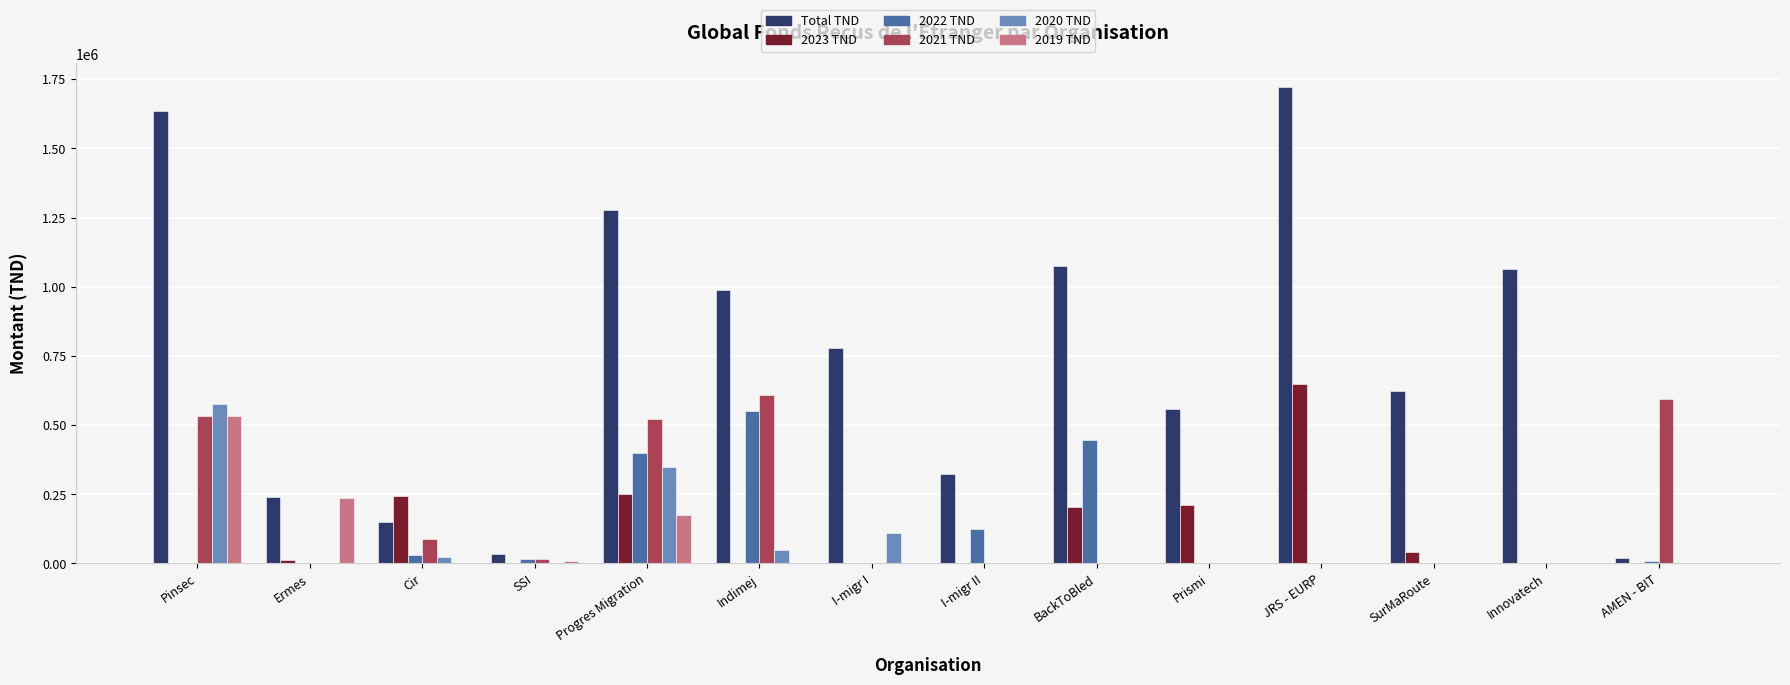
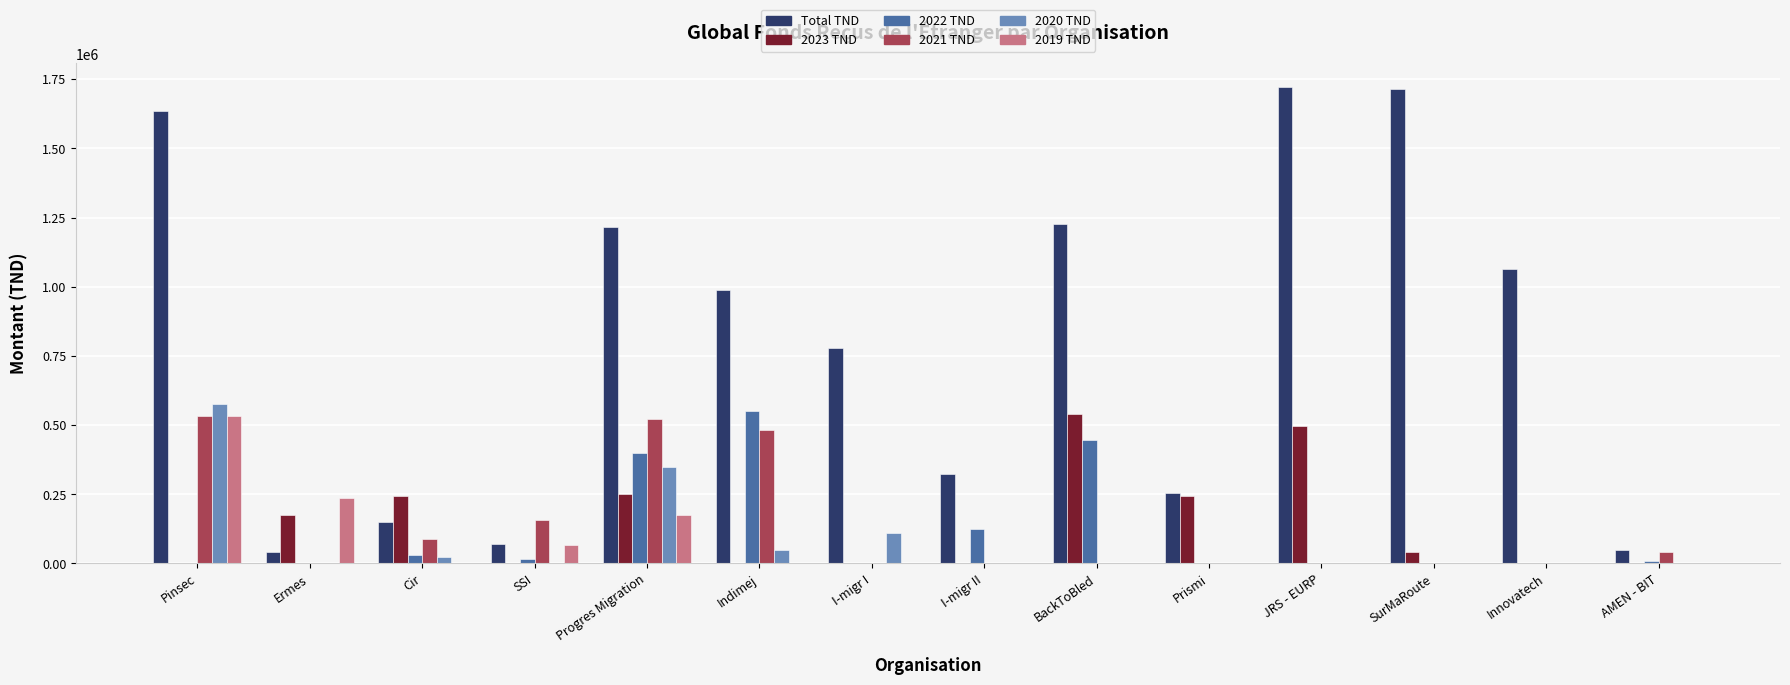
Total TND, Ermes: 240000 -> 40000
2023 TND, Ermes: 10000 -> 180000
Total TND, SSI: 30000 -> 70000
2021 TND, SSI: 20000 -> 160000
2019 TND, SSI: 10000 -> 70000
Total TND, Progres Migration: 1280000 -> 1220000
2021 TND, Indimej: 610000 -> 480000
Total TND, BackToBled: 1070000 -> 1220000
2023 TND, BackToBled: 200000 -> 540000
Total TND, Prismi: 560000 -> 250000
2023 TND, Prismi: 210000 -> 240000
2023 TND, JRS - EURP: 650000 -> 500000
Total TND, SurMaRoute: 620000 -> 1710000
Total TND, AMEN - BIT: 20000 -> 50000
2021 TND, AMEN - BIT: 590000 -> 40000
